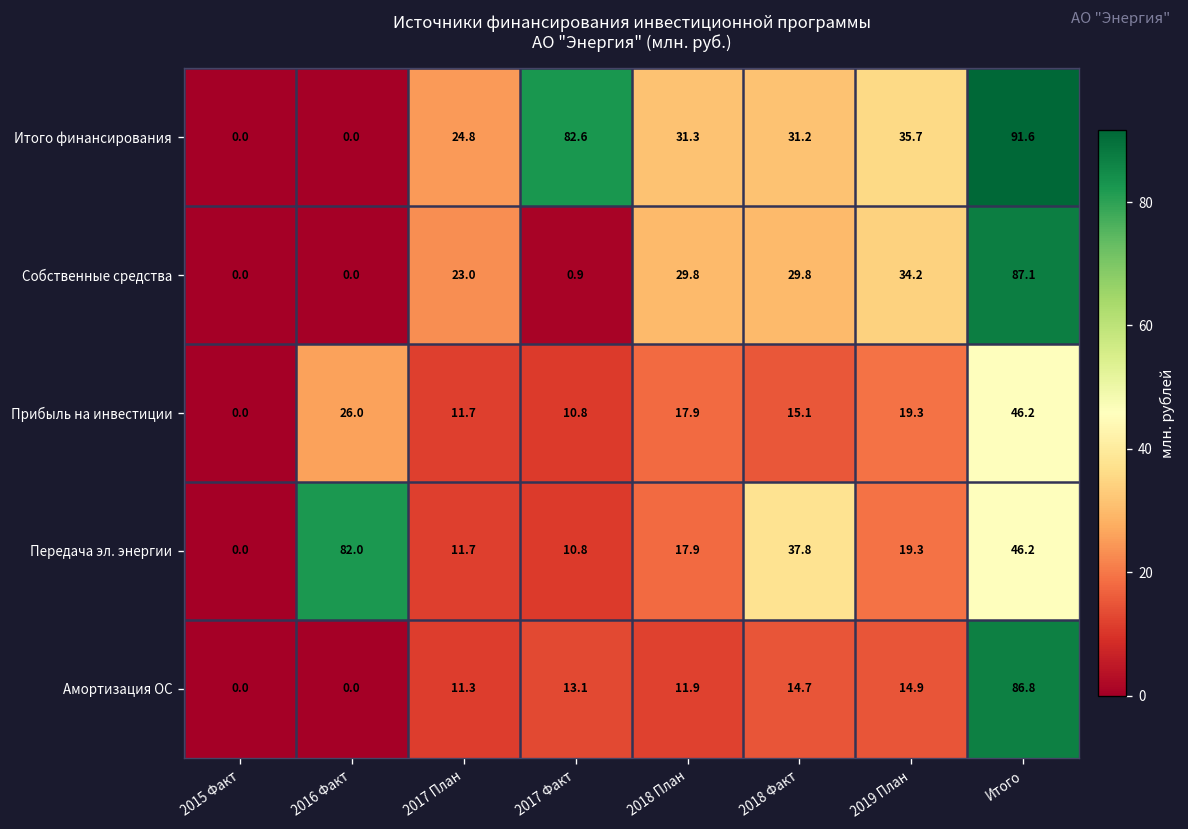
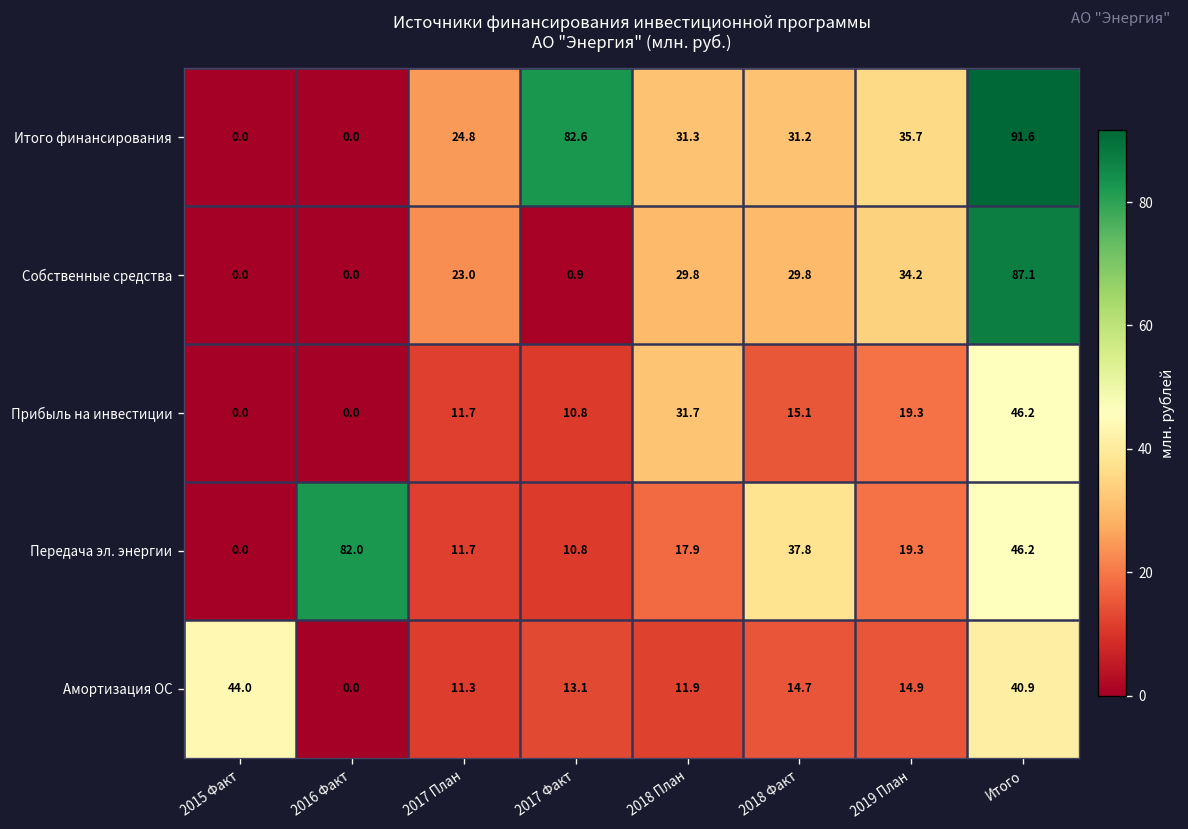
Прибыль на инвестиции, 2016 Факт: 26.0 -> 0.0
Прибыль на инвестиции, 2018 План: 17.9 -> 31.7
Амортизация ОС, 2015 Факт: 0.0 -> 44.0
Амортизация ОС, Итого: 86.8 -> 40.9
